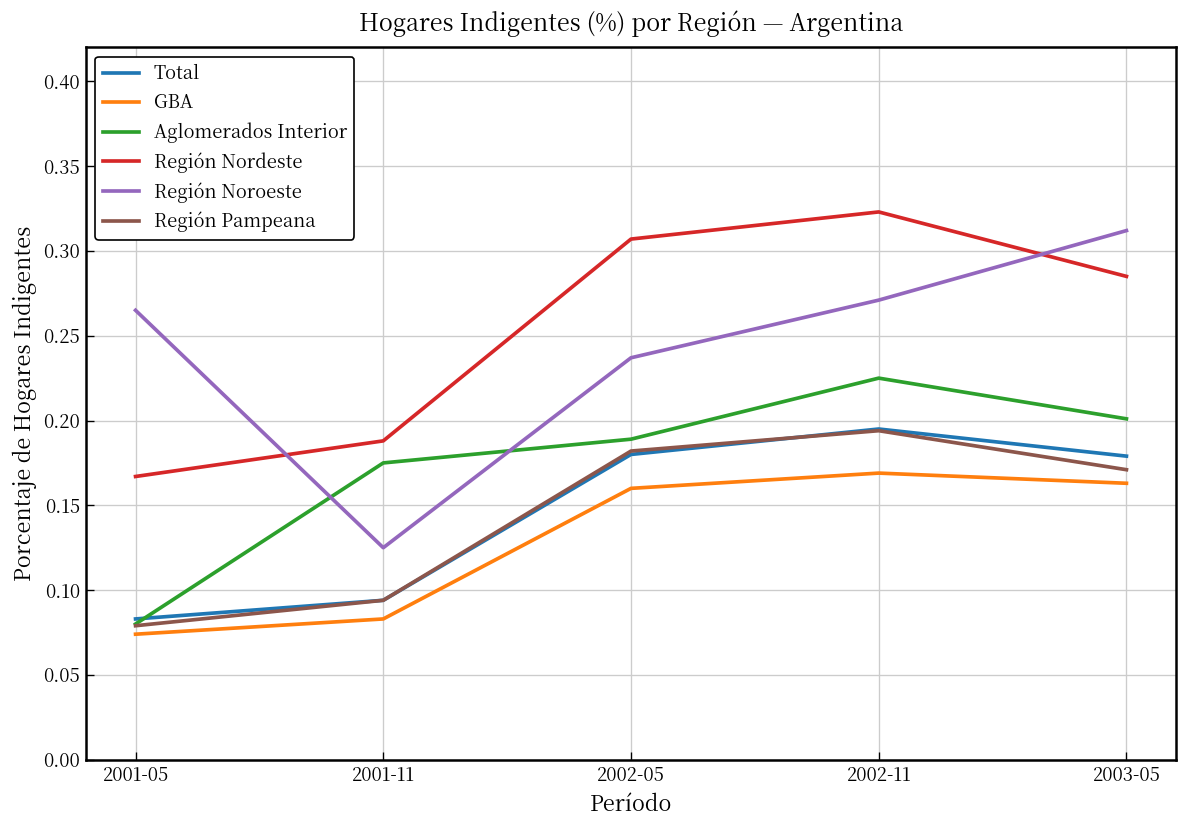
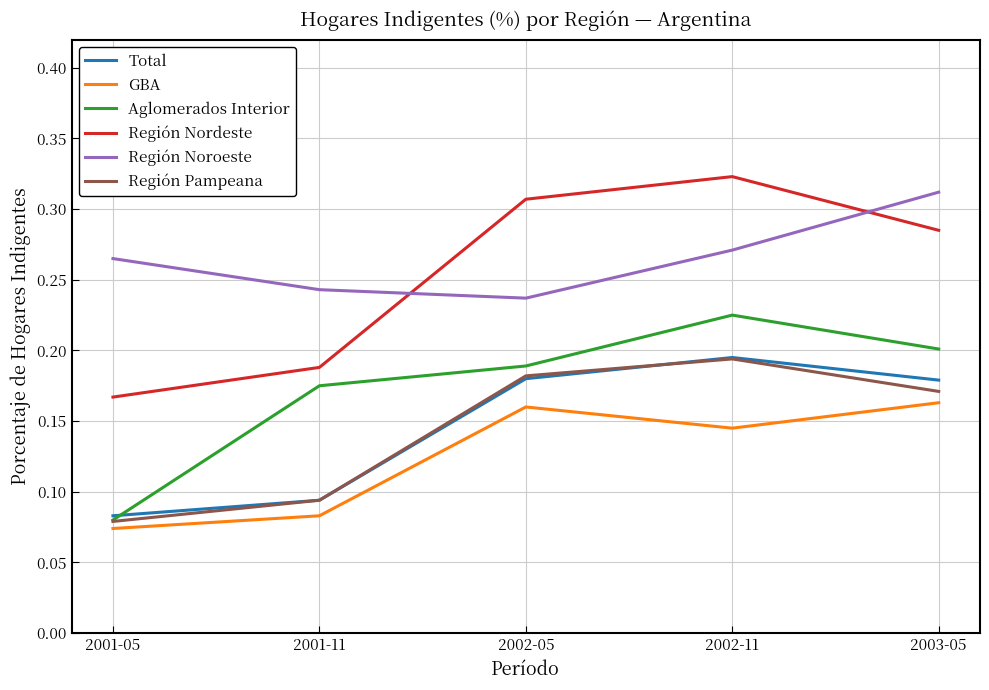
Región Noroeste, 2001-11: 0.125 -> 0.243
GBA, 2002-11: 0.169 -> 0.145
